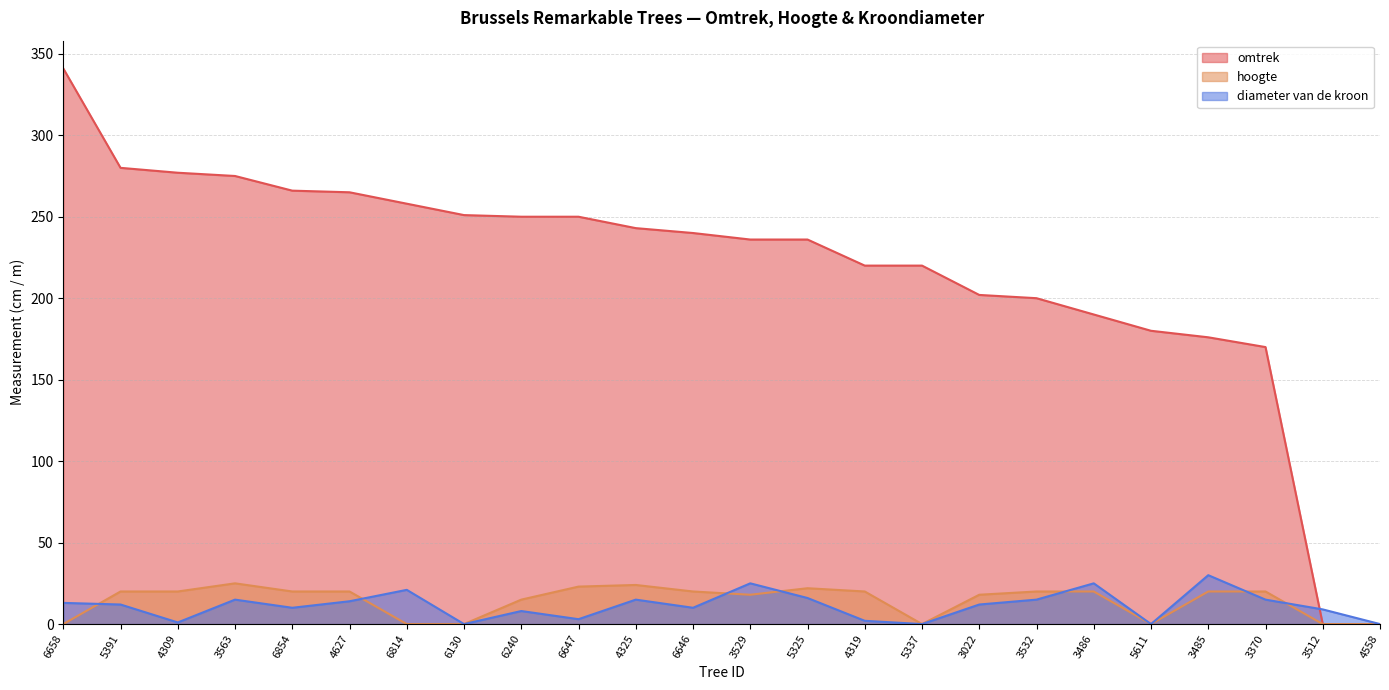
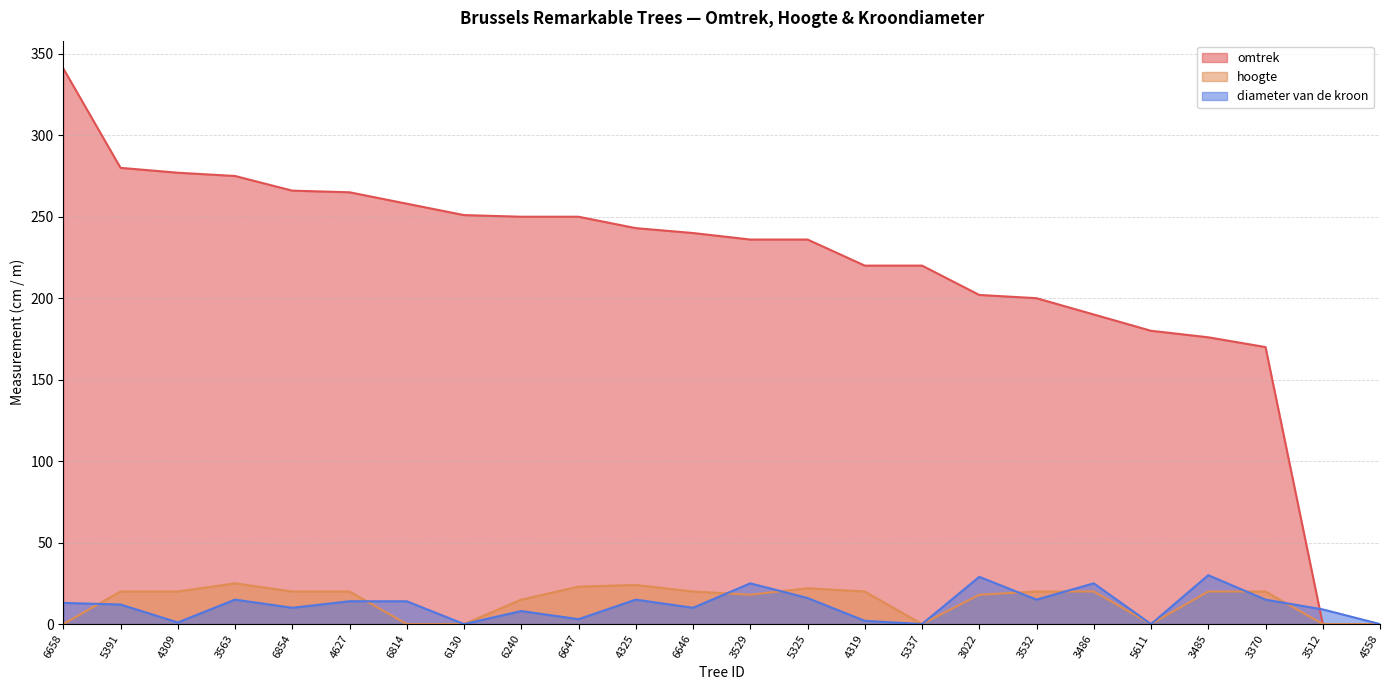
diameter van de kroon, 6814: 21 -> 14
diameter van de kroon, 3022: 12 -> 29
